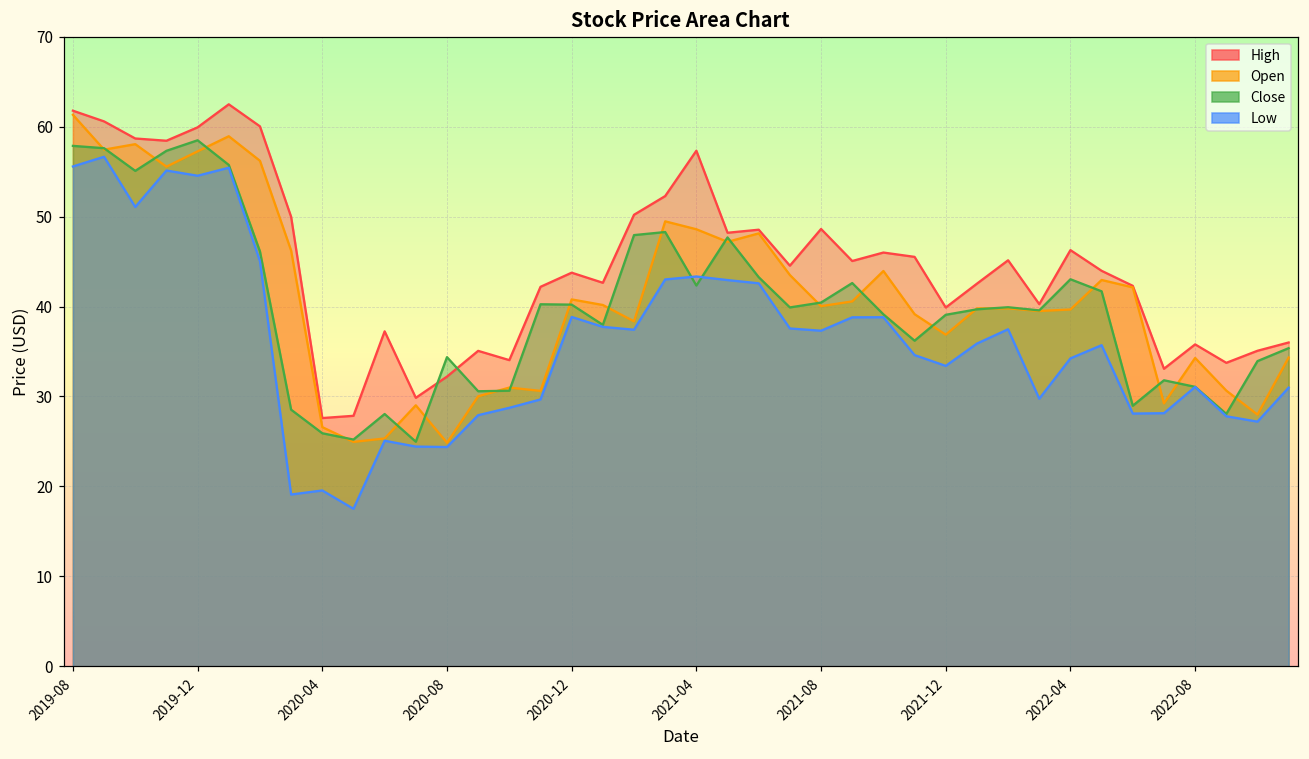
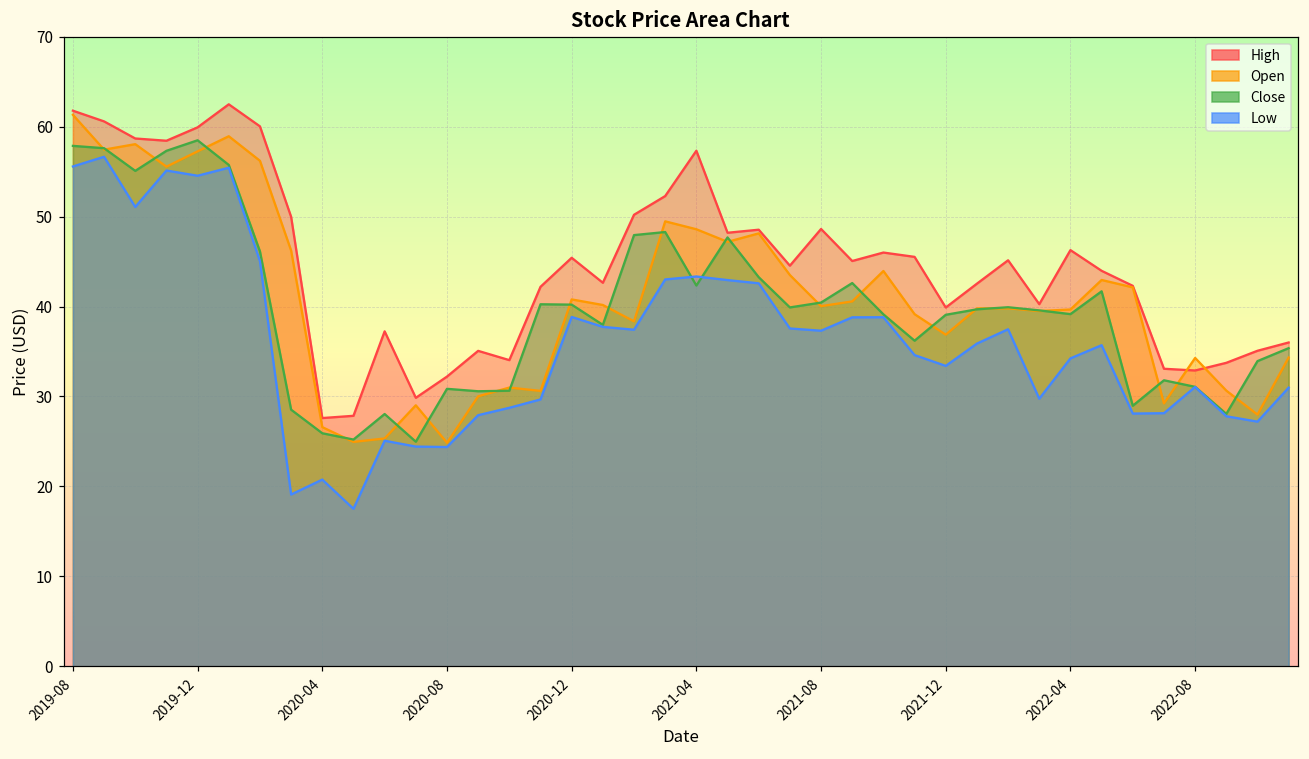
Low, 2020-04: 20 -> 21
Close, 2020-08: 34 -> 31
High, 2020-12: 44 -> 45
Close, 2022-04: 43 -> 39
High, 2022-08: 36 -> 33
